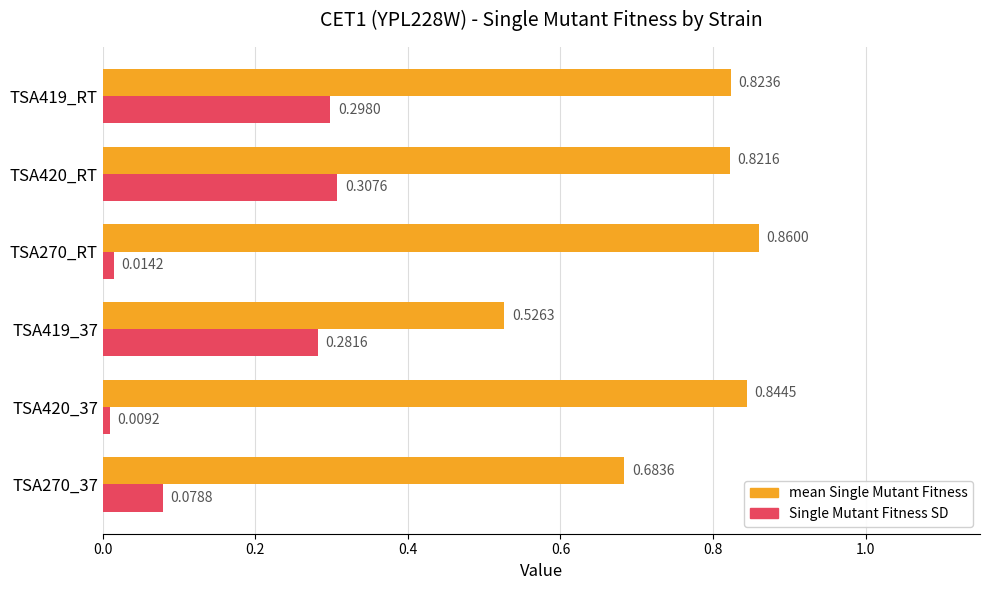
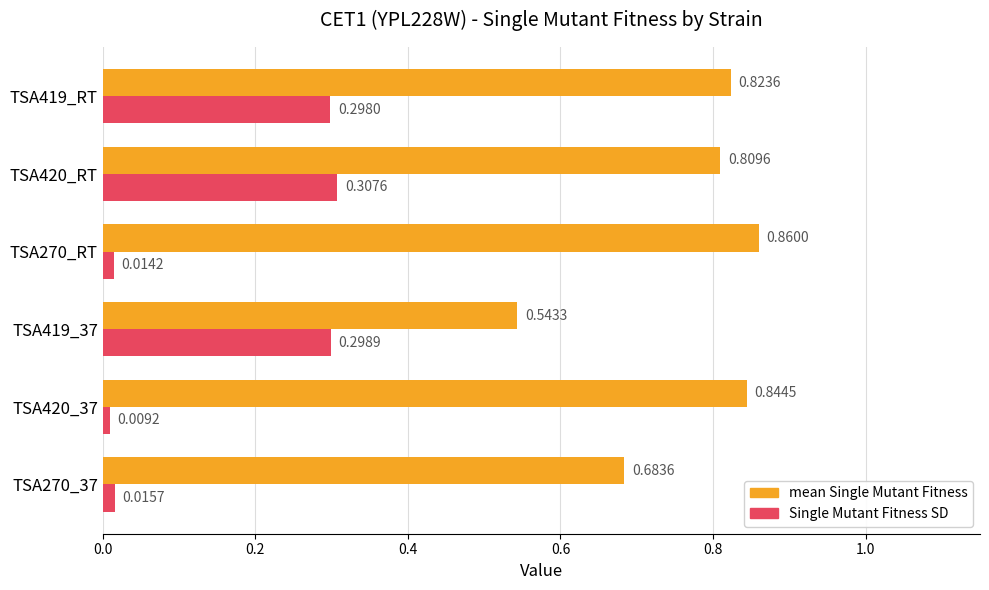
mean Single Mutant Fitness, TSA420_RT: 0.8216 -> 0.8096
mean Single Mutant Fitness, TSA419_37: 0.5263 -> 0.5433
Single Mutant Fitness SD, TSA419_37: 0.2816 -> 0.2989
Single Mutant Fitness SD, TSA270_37: 0.0788 -> 0.0157
